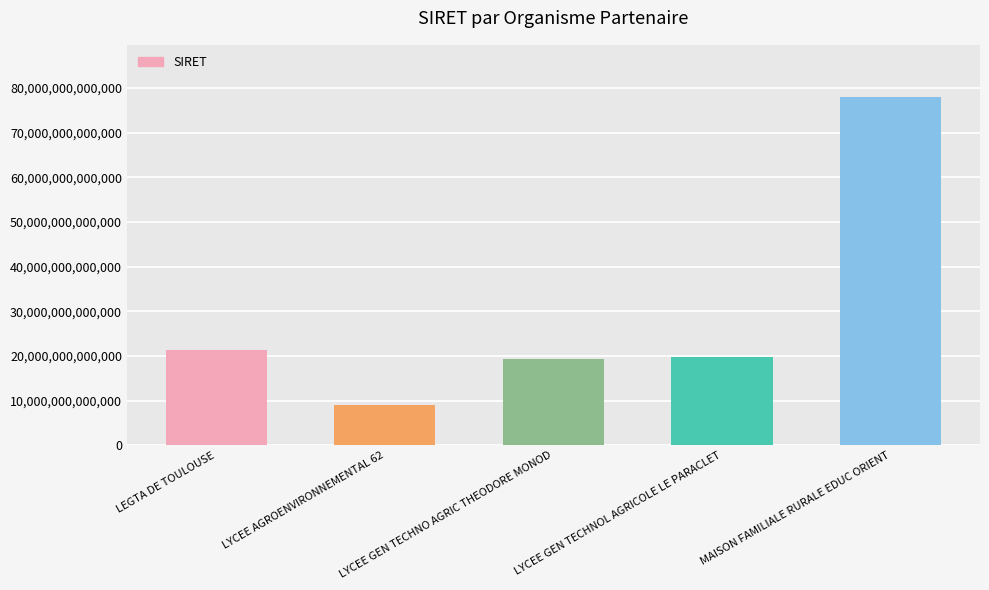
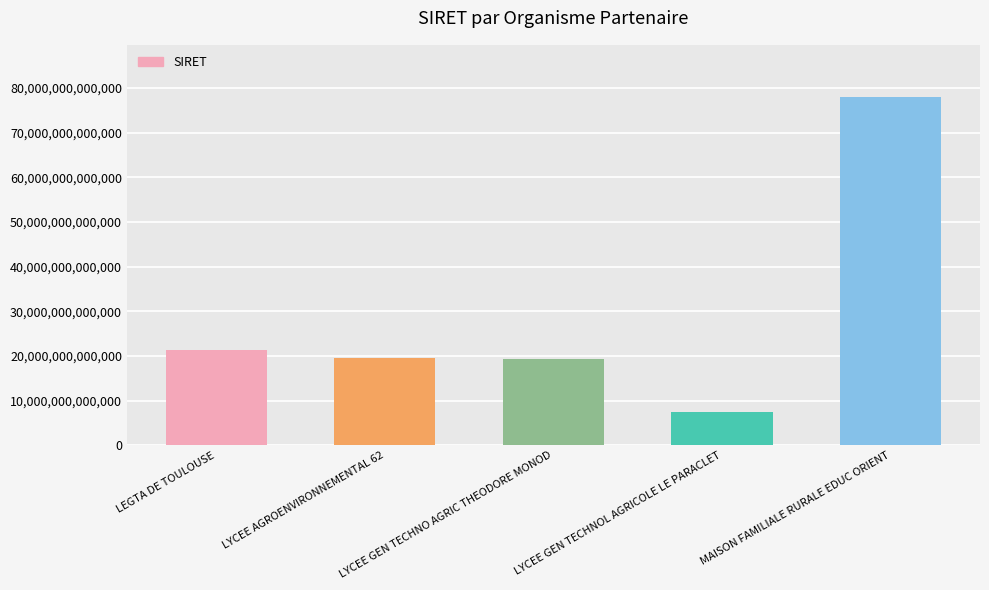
LYCEE AGROENVIRONNEMENTAL 62: 9,000,000,000,000 -> 20,000,000,000,000
LYCEE GEN TECHNOL AGRICOLE LE PARACLET: 20,000,000,000,000 -> 7,000,000,000,000
